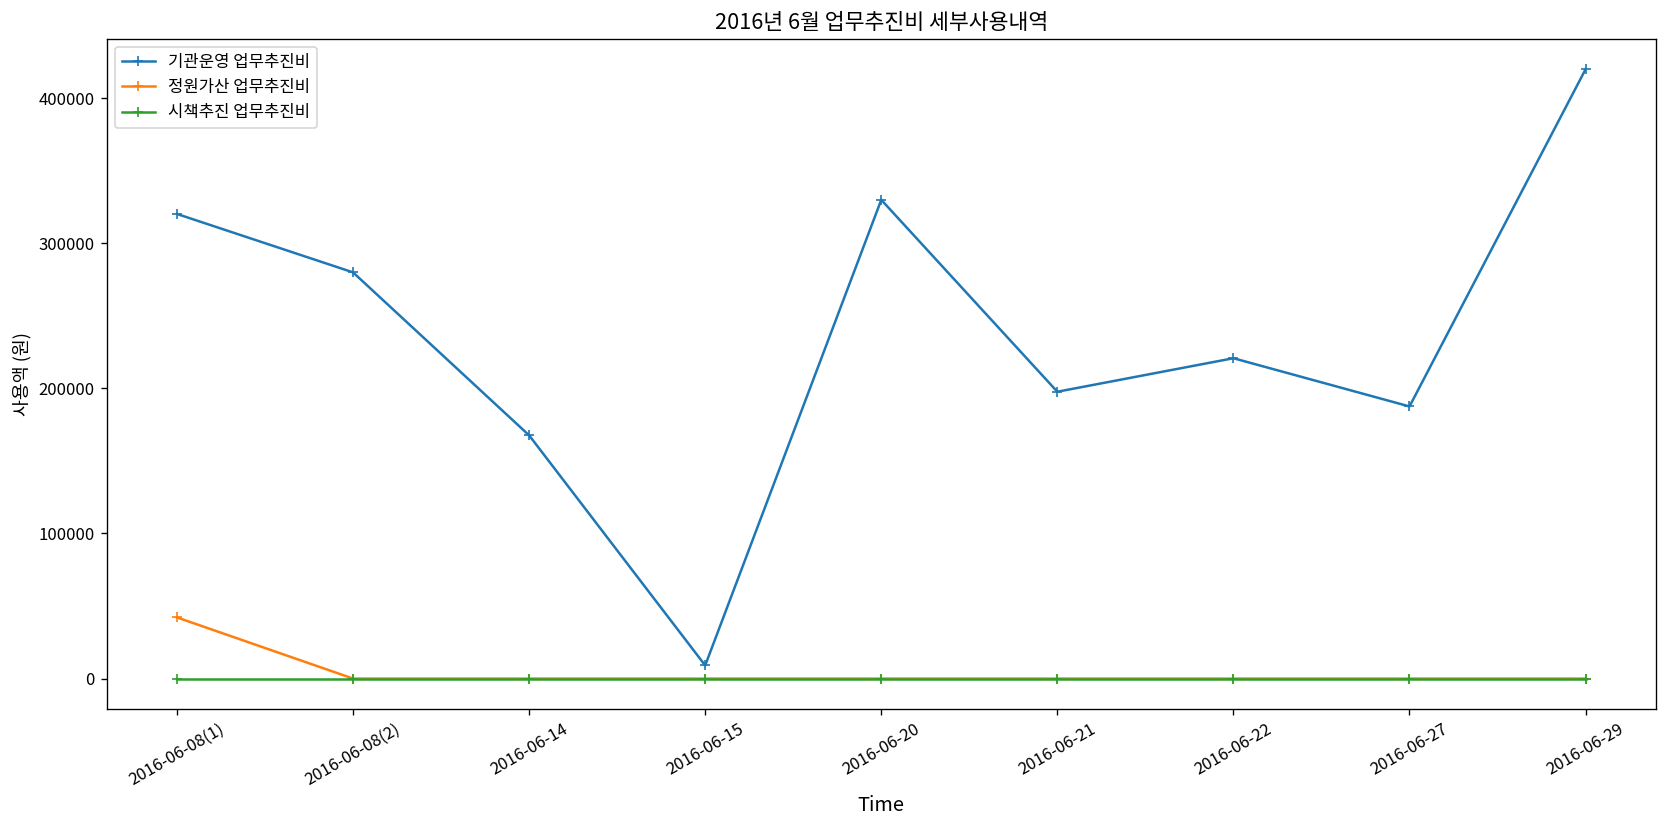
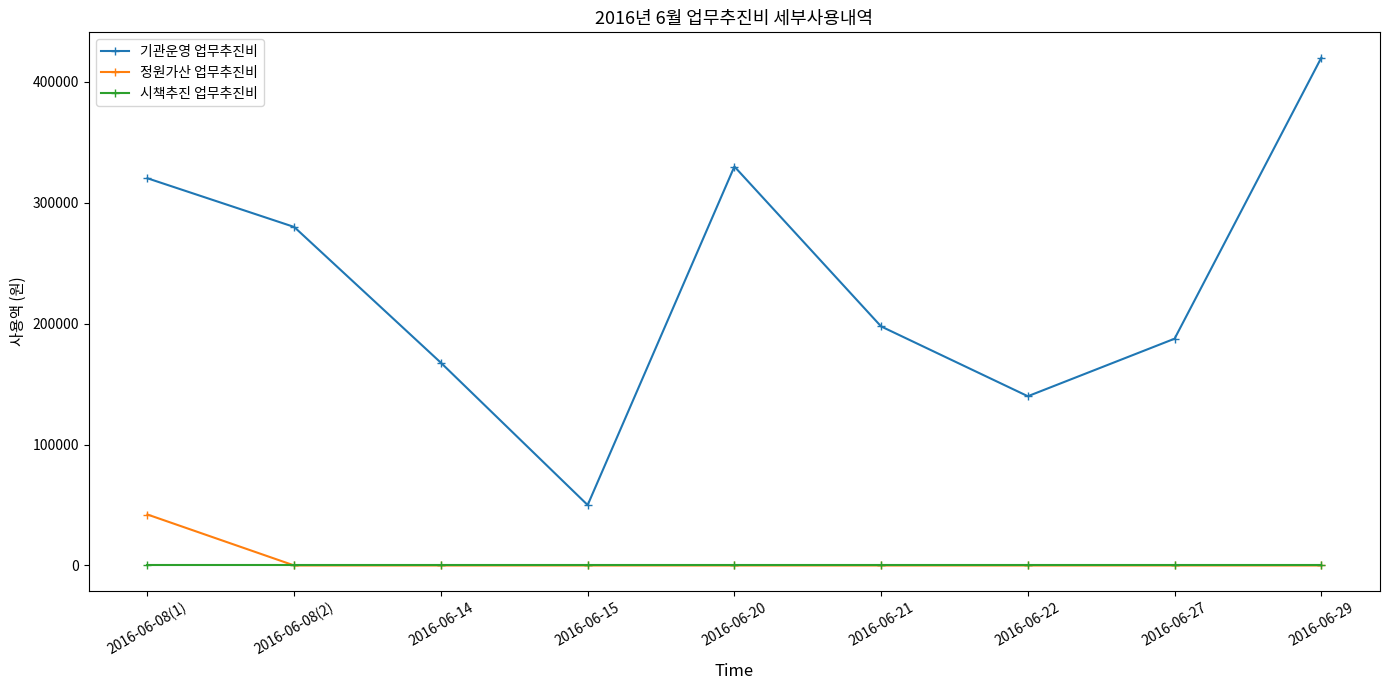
기관운영 업무추진비, 2016-06-15: 9000 -> 50000
기관운영 업무추진비, 2016-06-22: 221000 -> 140000
